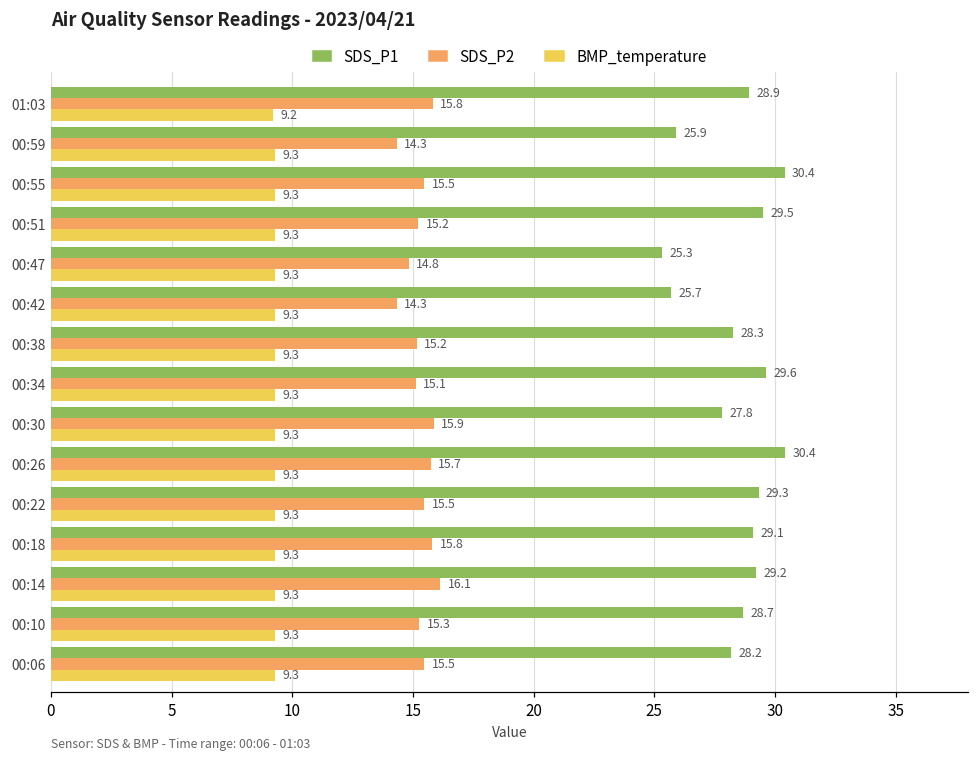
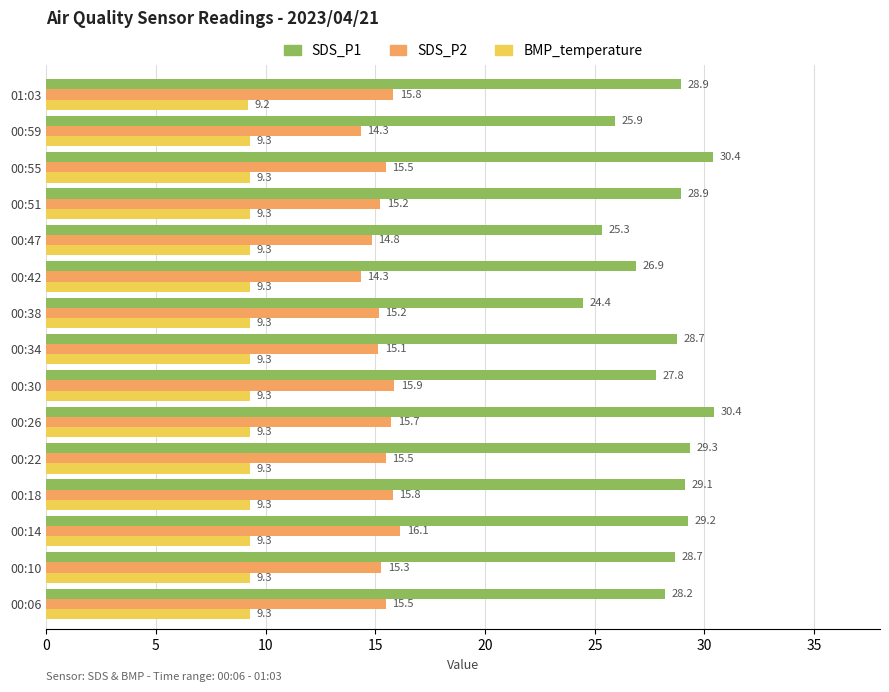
SDS_P1, 00:51: 29.5 -> 28.9
SDS_P1, 00:42: 25.7 -> 26.9
SDS_P1, 00:38: 28.3 -> 24.4
SDS_P1, 00:34: 29.6 -> 28.7
